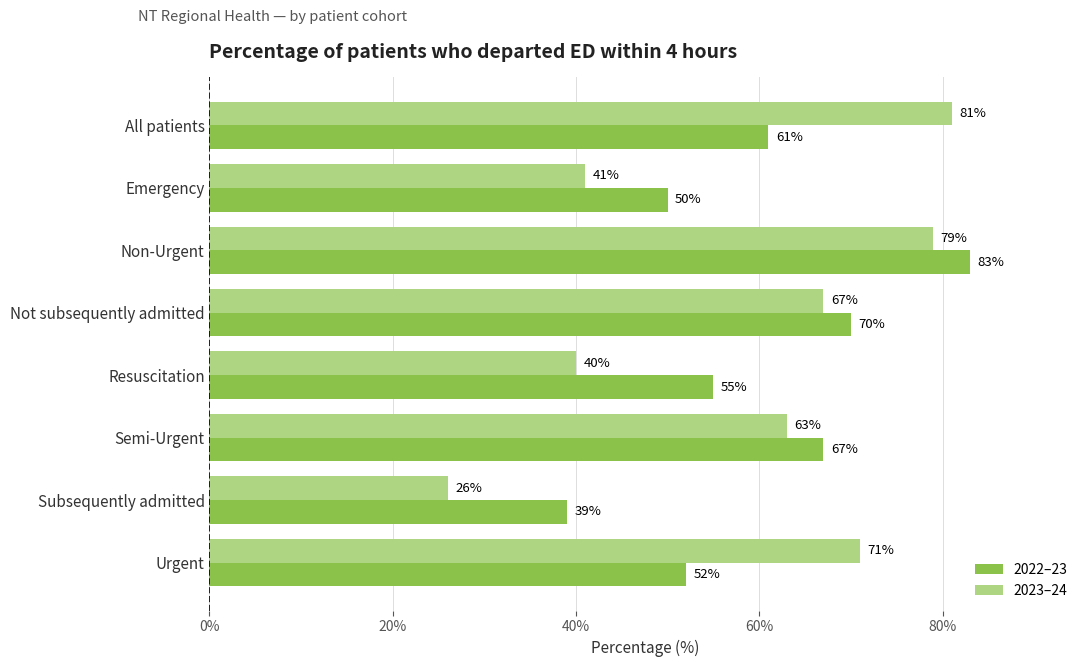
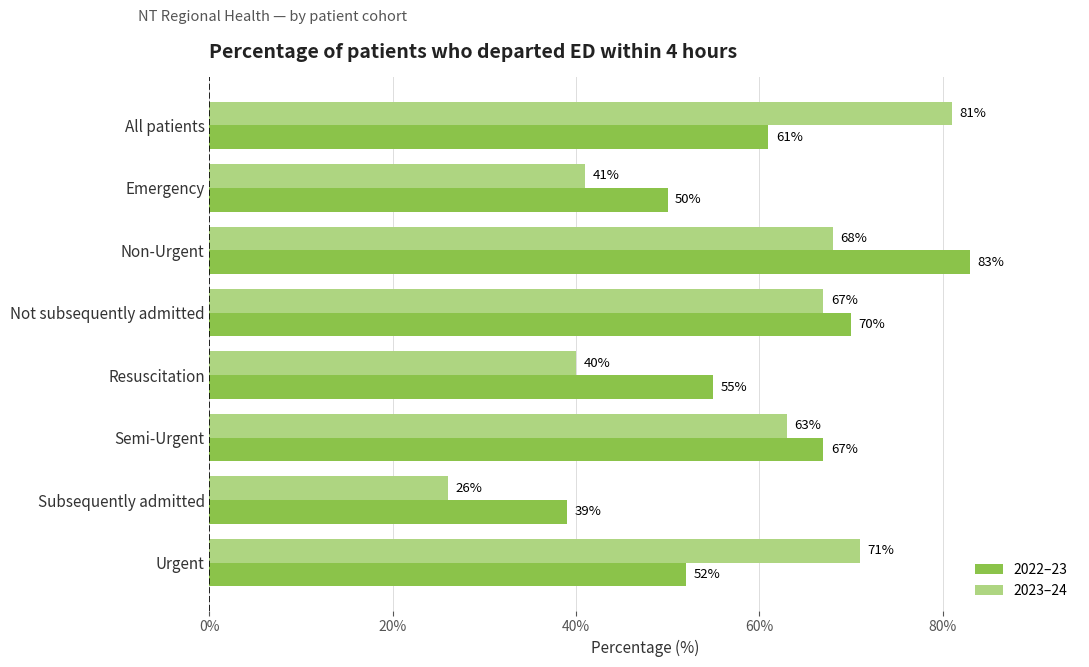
2023–24, Non-Urgent: 79% -> 68%
